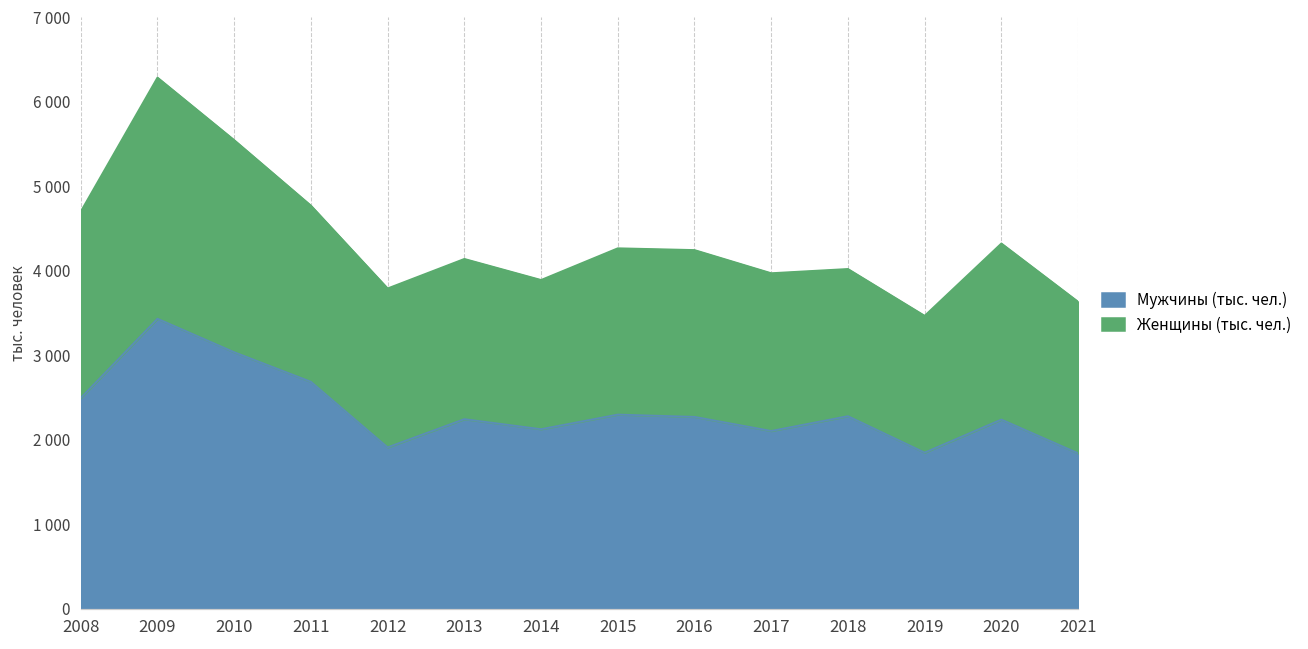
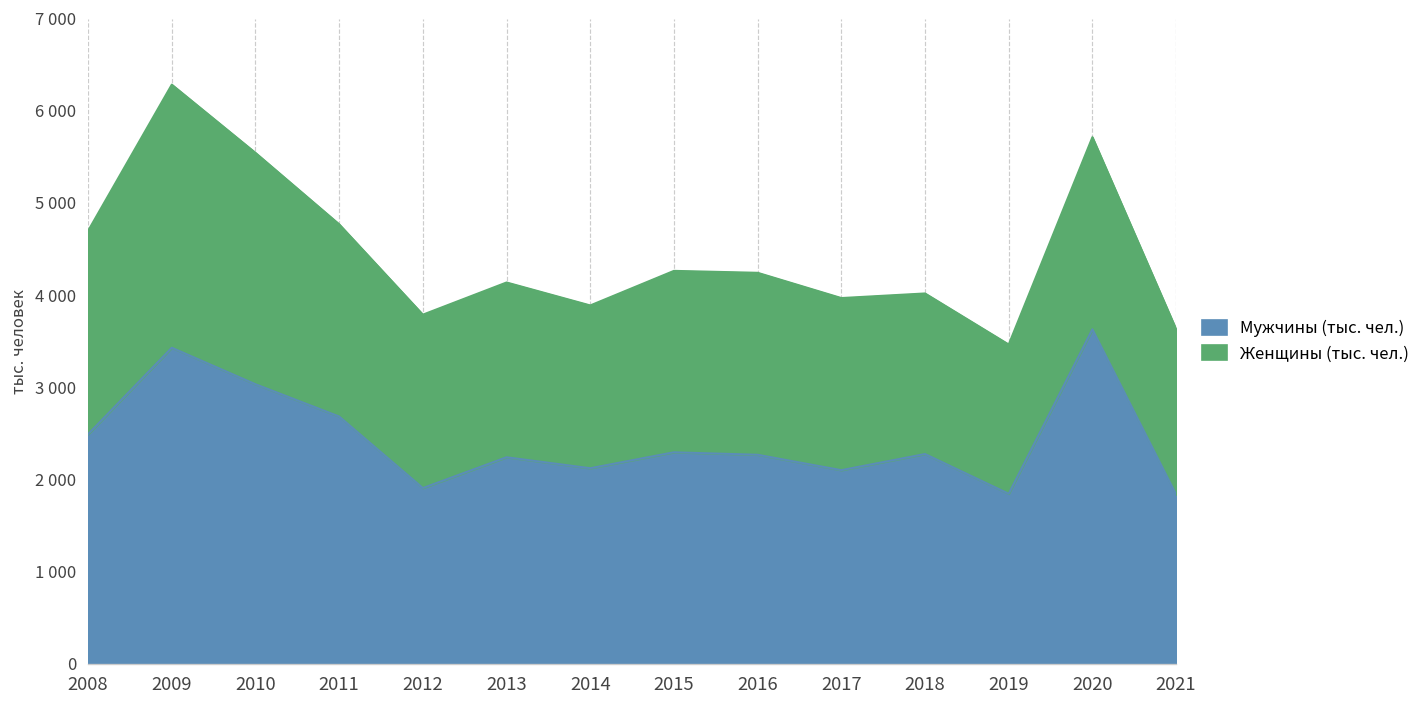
Мужчины (тыс. чел.), 2020: 2200 -> 3600
